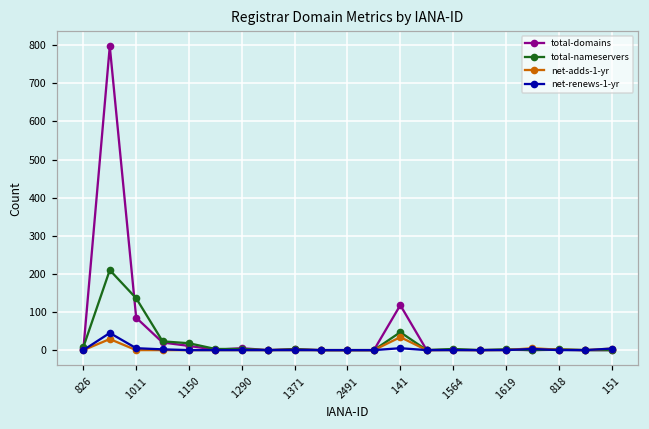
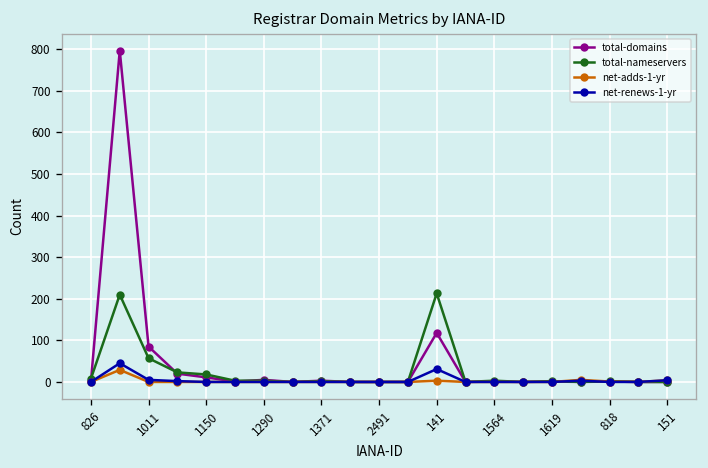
total-nameservers, 1011: 140 -> 60
total-nameservers, 141: 50 -> 210
net-adds-1-yr, 141: 30 -> 0
net-renews-1-yr, 141: 10 -> 30
